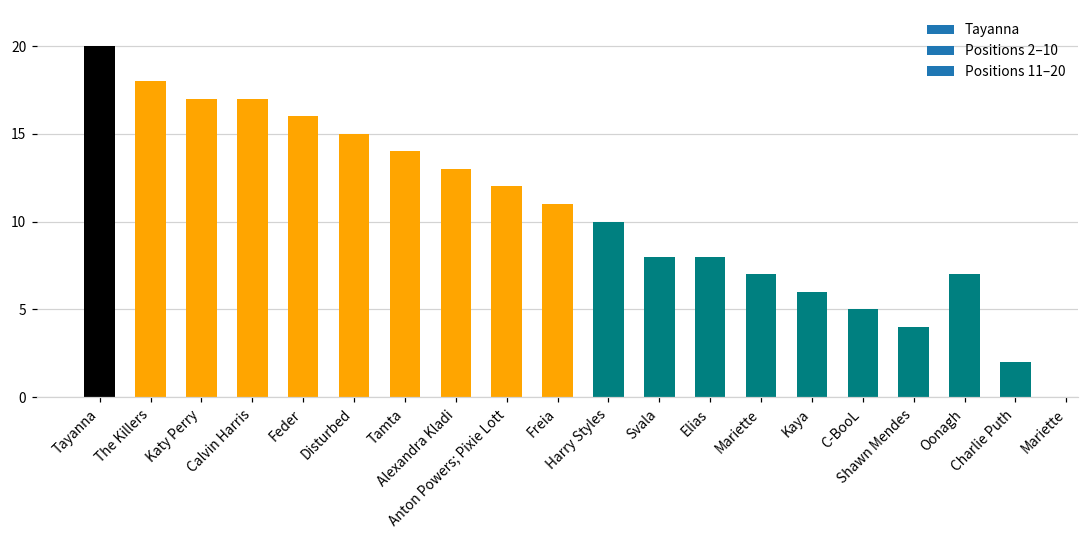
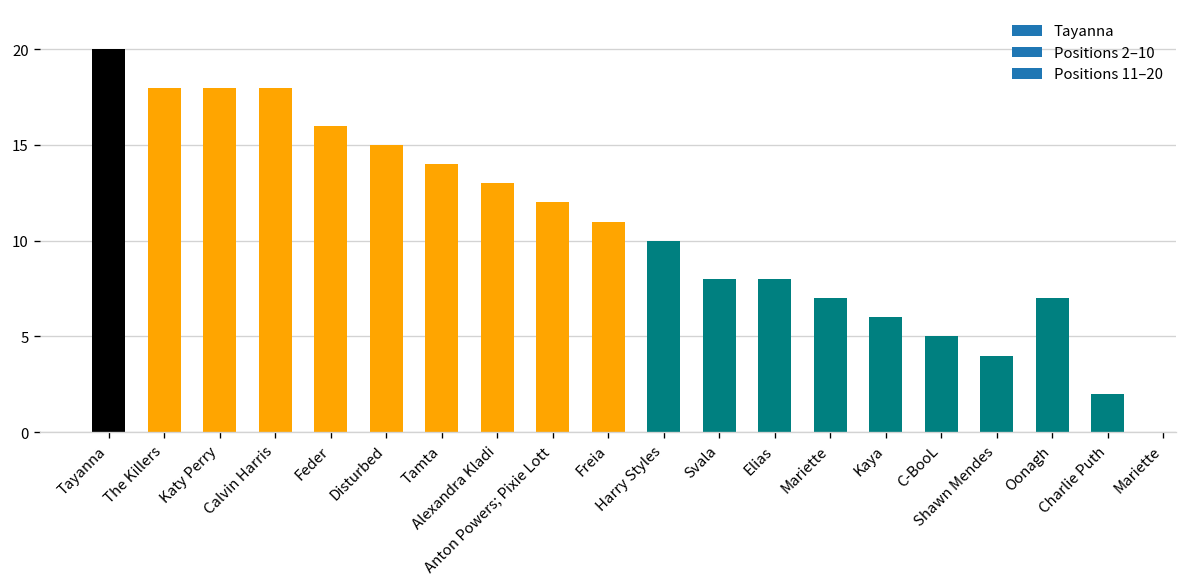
Katy Perry: 17.0 -> 18.0
Calvin Harris: 17.0 -> 18.0
